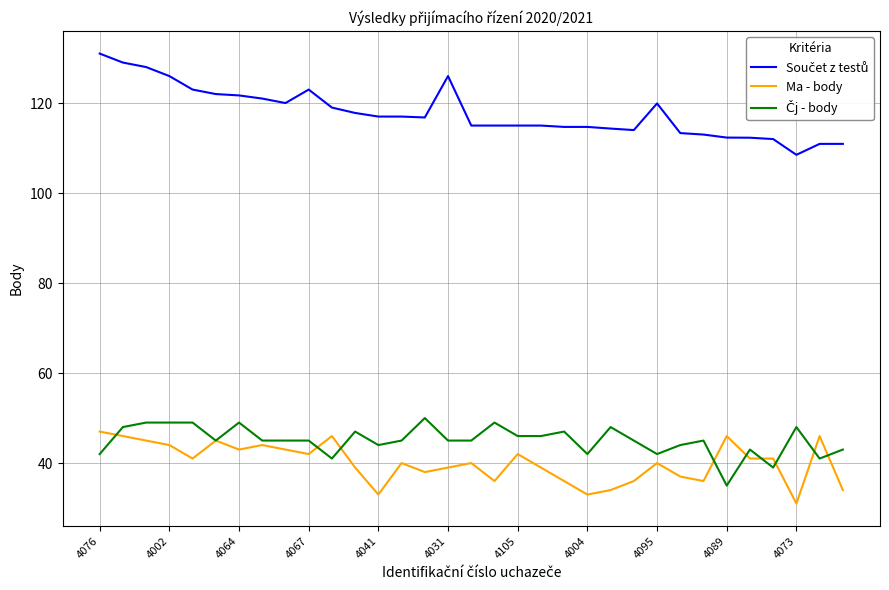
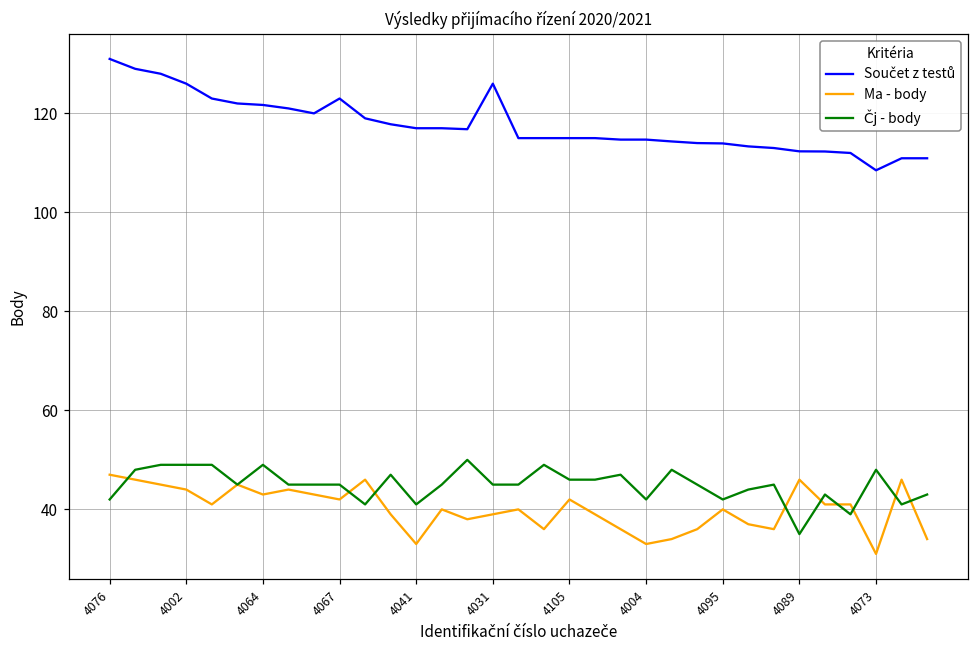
Čj - body, 4041: 44 -> 41
Součet z testů, 4095: 120 -> 114
